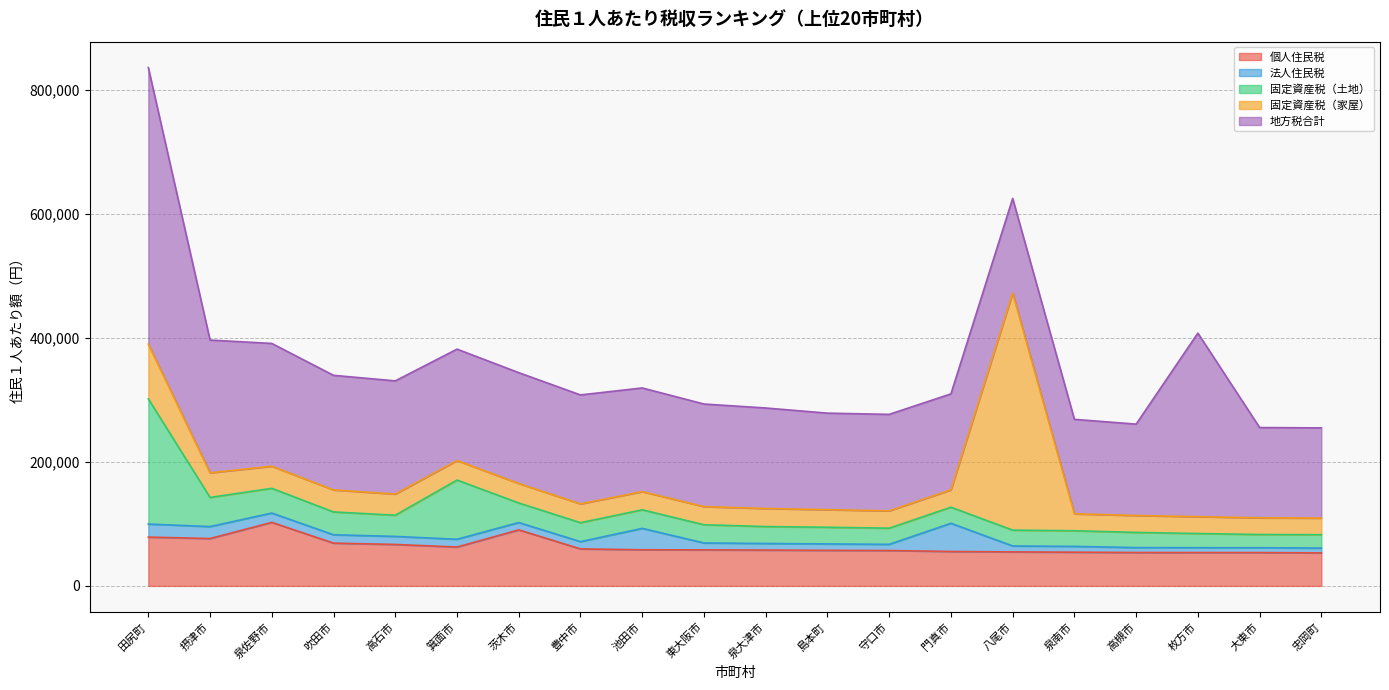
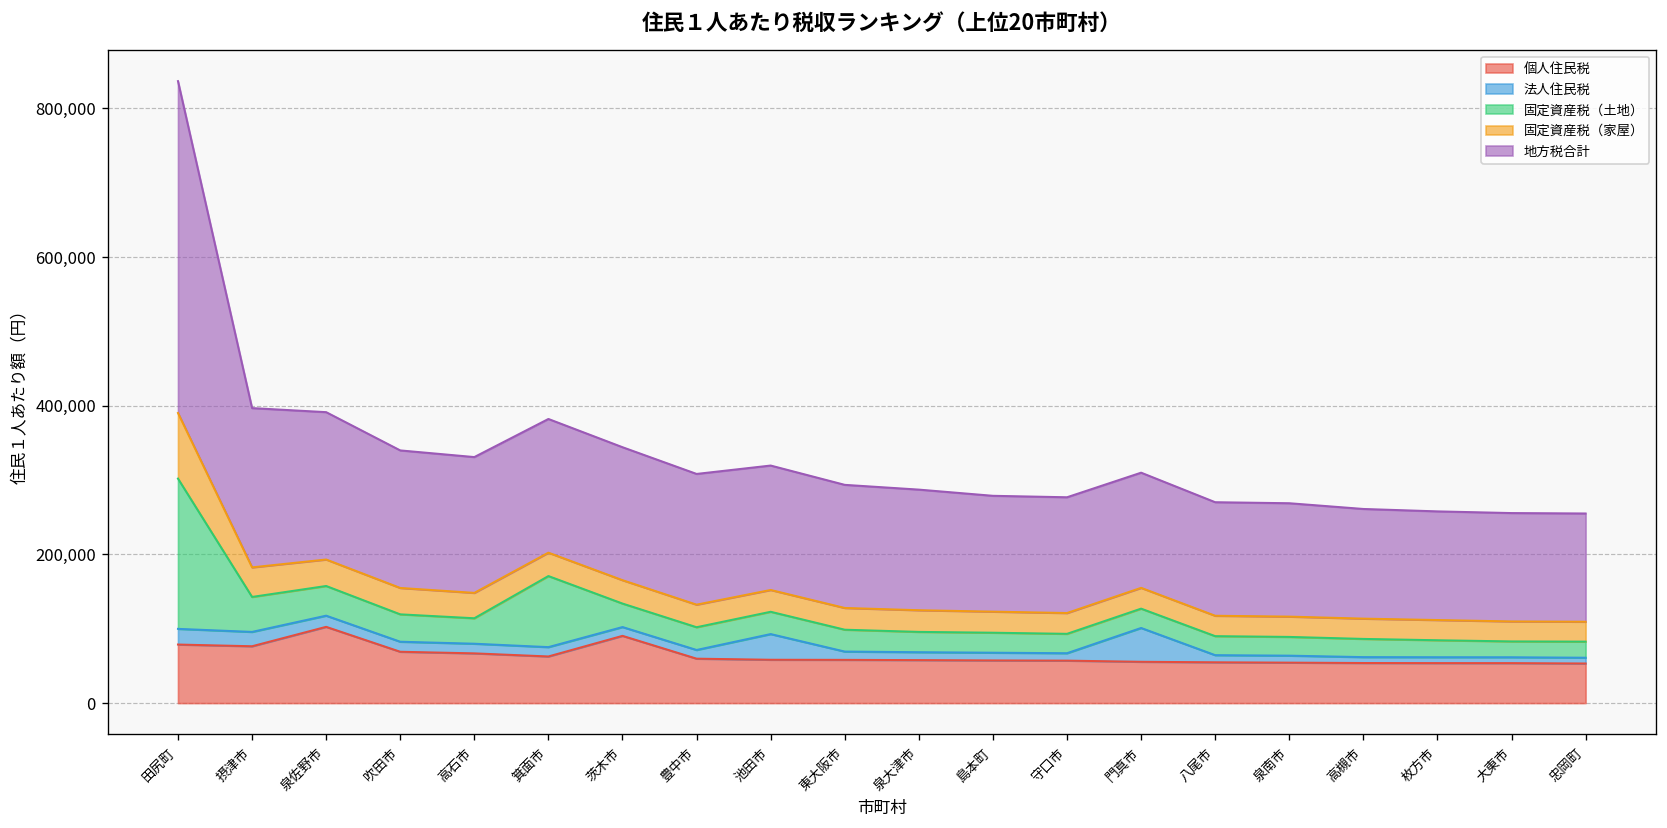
固定資産税（家屋）, 八尾市: 380,000 -> 30,000
地方税合計, 枚方市: 300,000 -> 150,000
